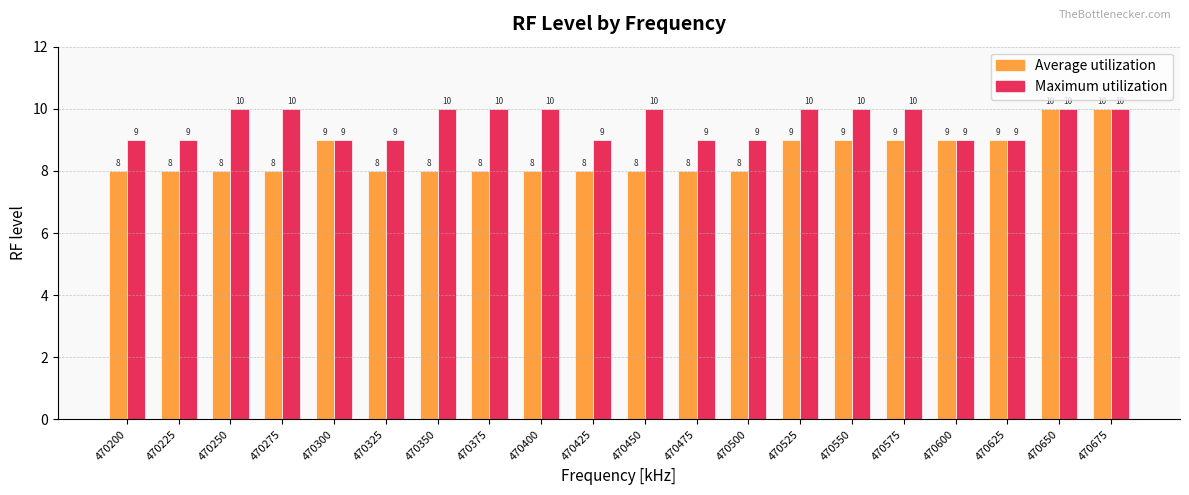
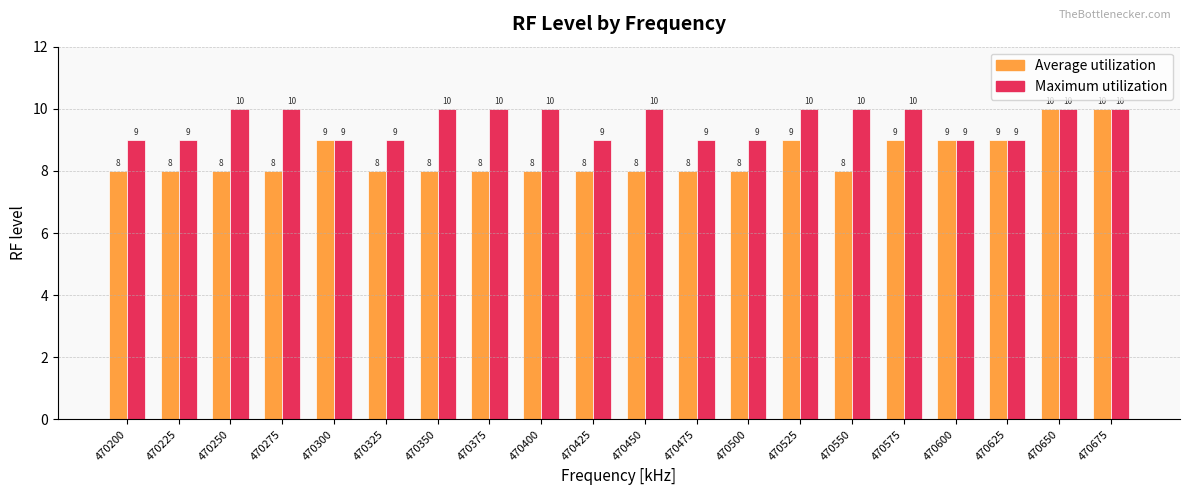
Average utilization, 470550: 9 -> 8
